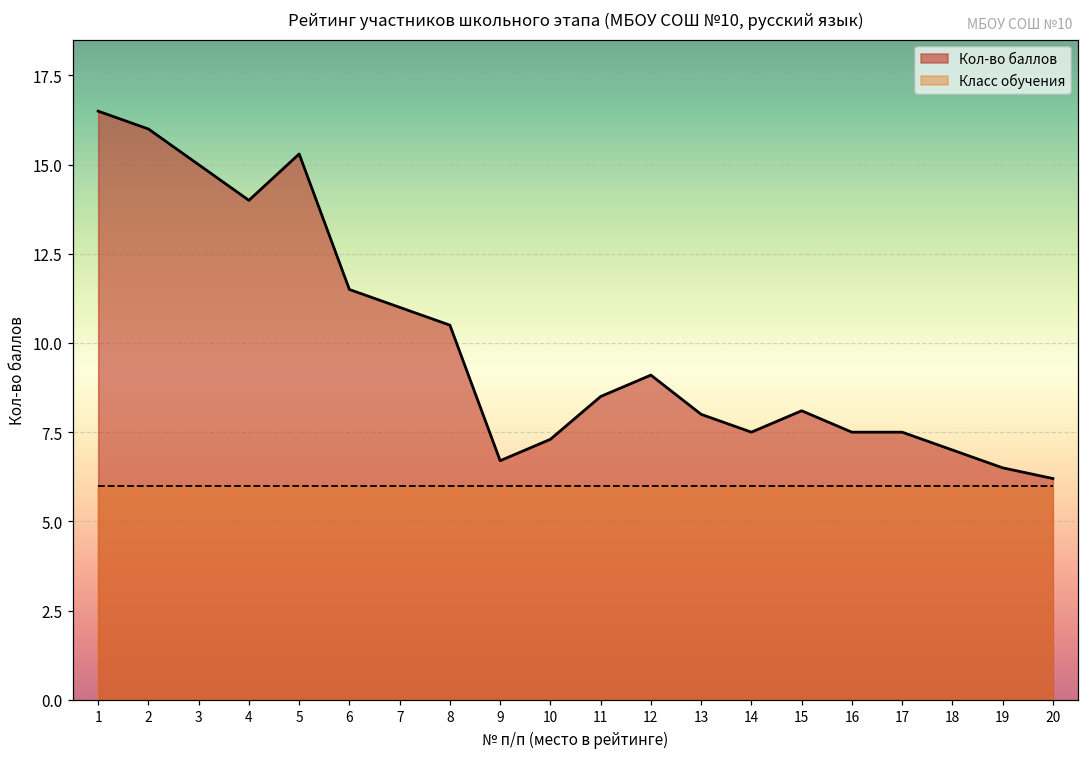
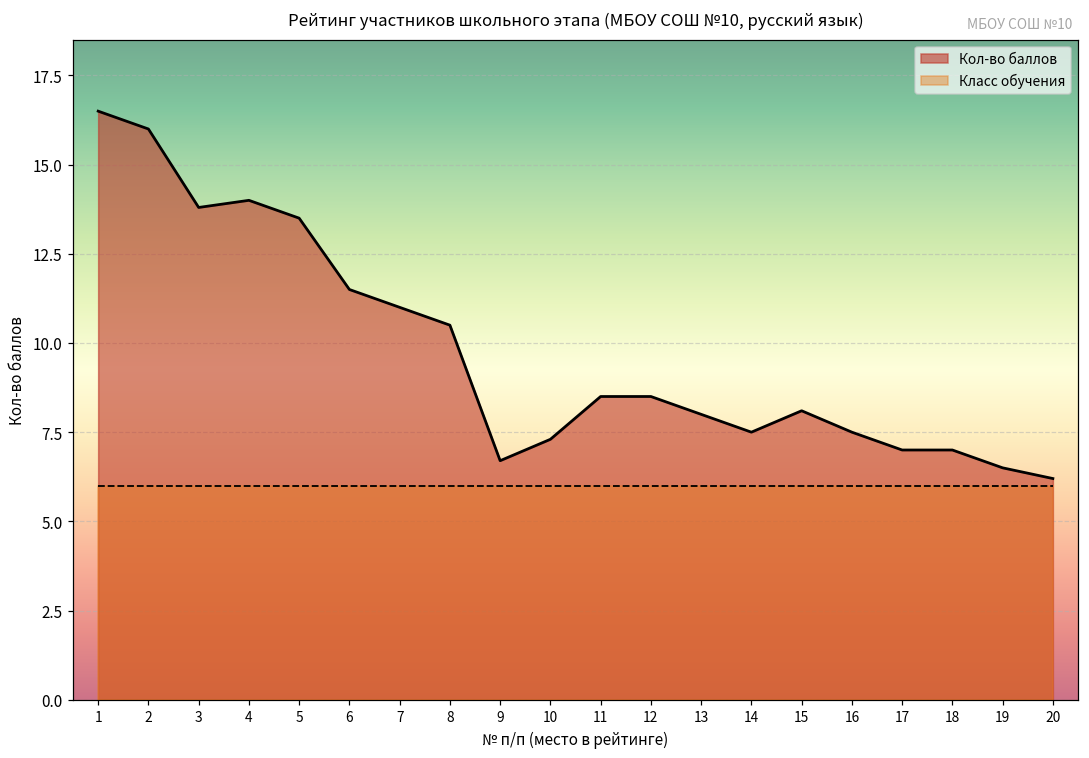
Кол-во баллов, 3: 15.0 -> 13.8
Кол-во баллов, 5: 15.3 -> 13.5
Кол-во баллов, 12: 9.1 -> 8.5
Кол-во баллов, 17: 7.5 -> 7.0
